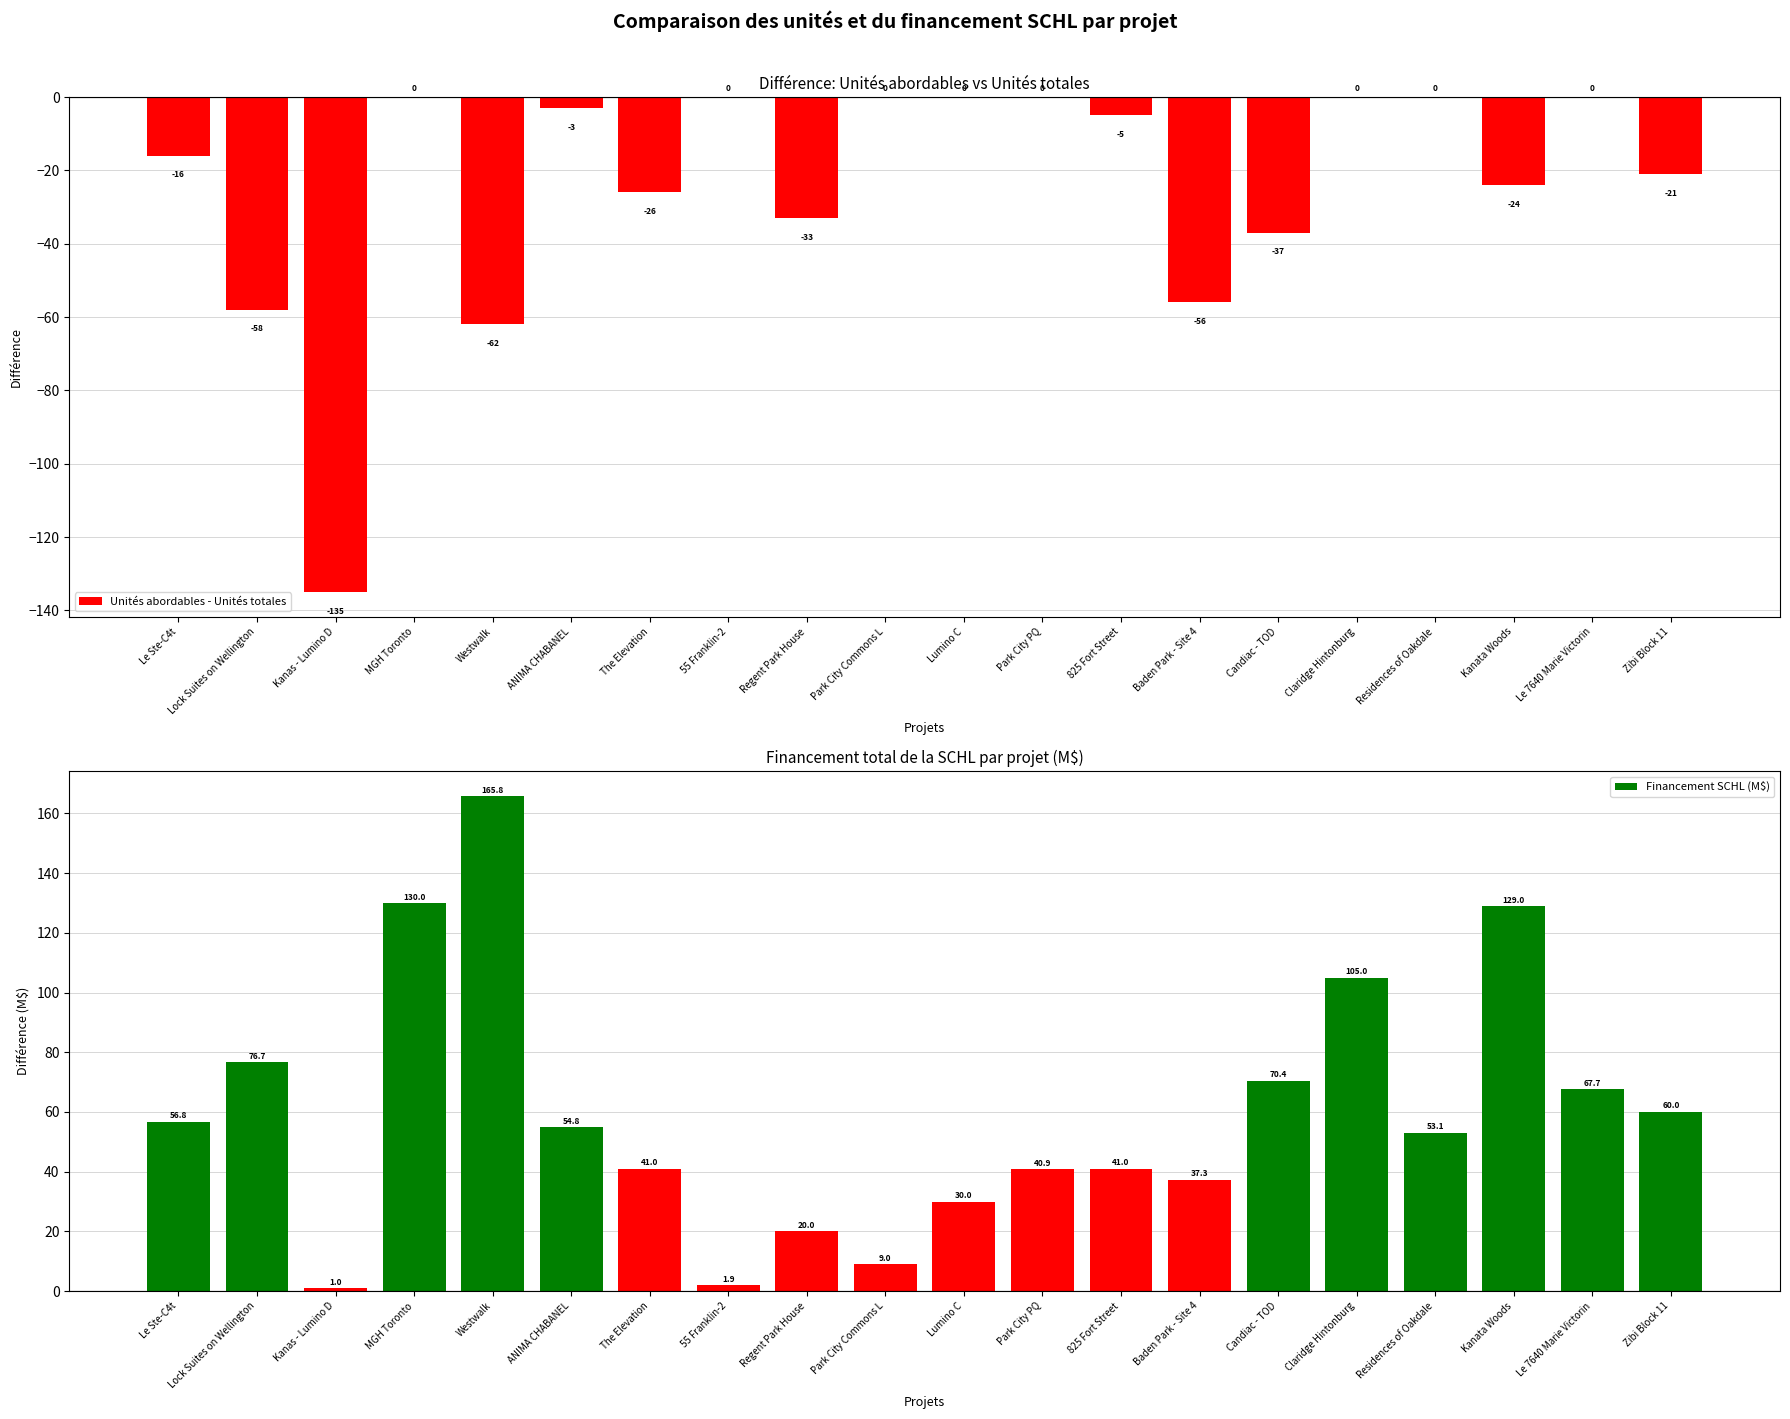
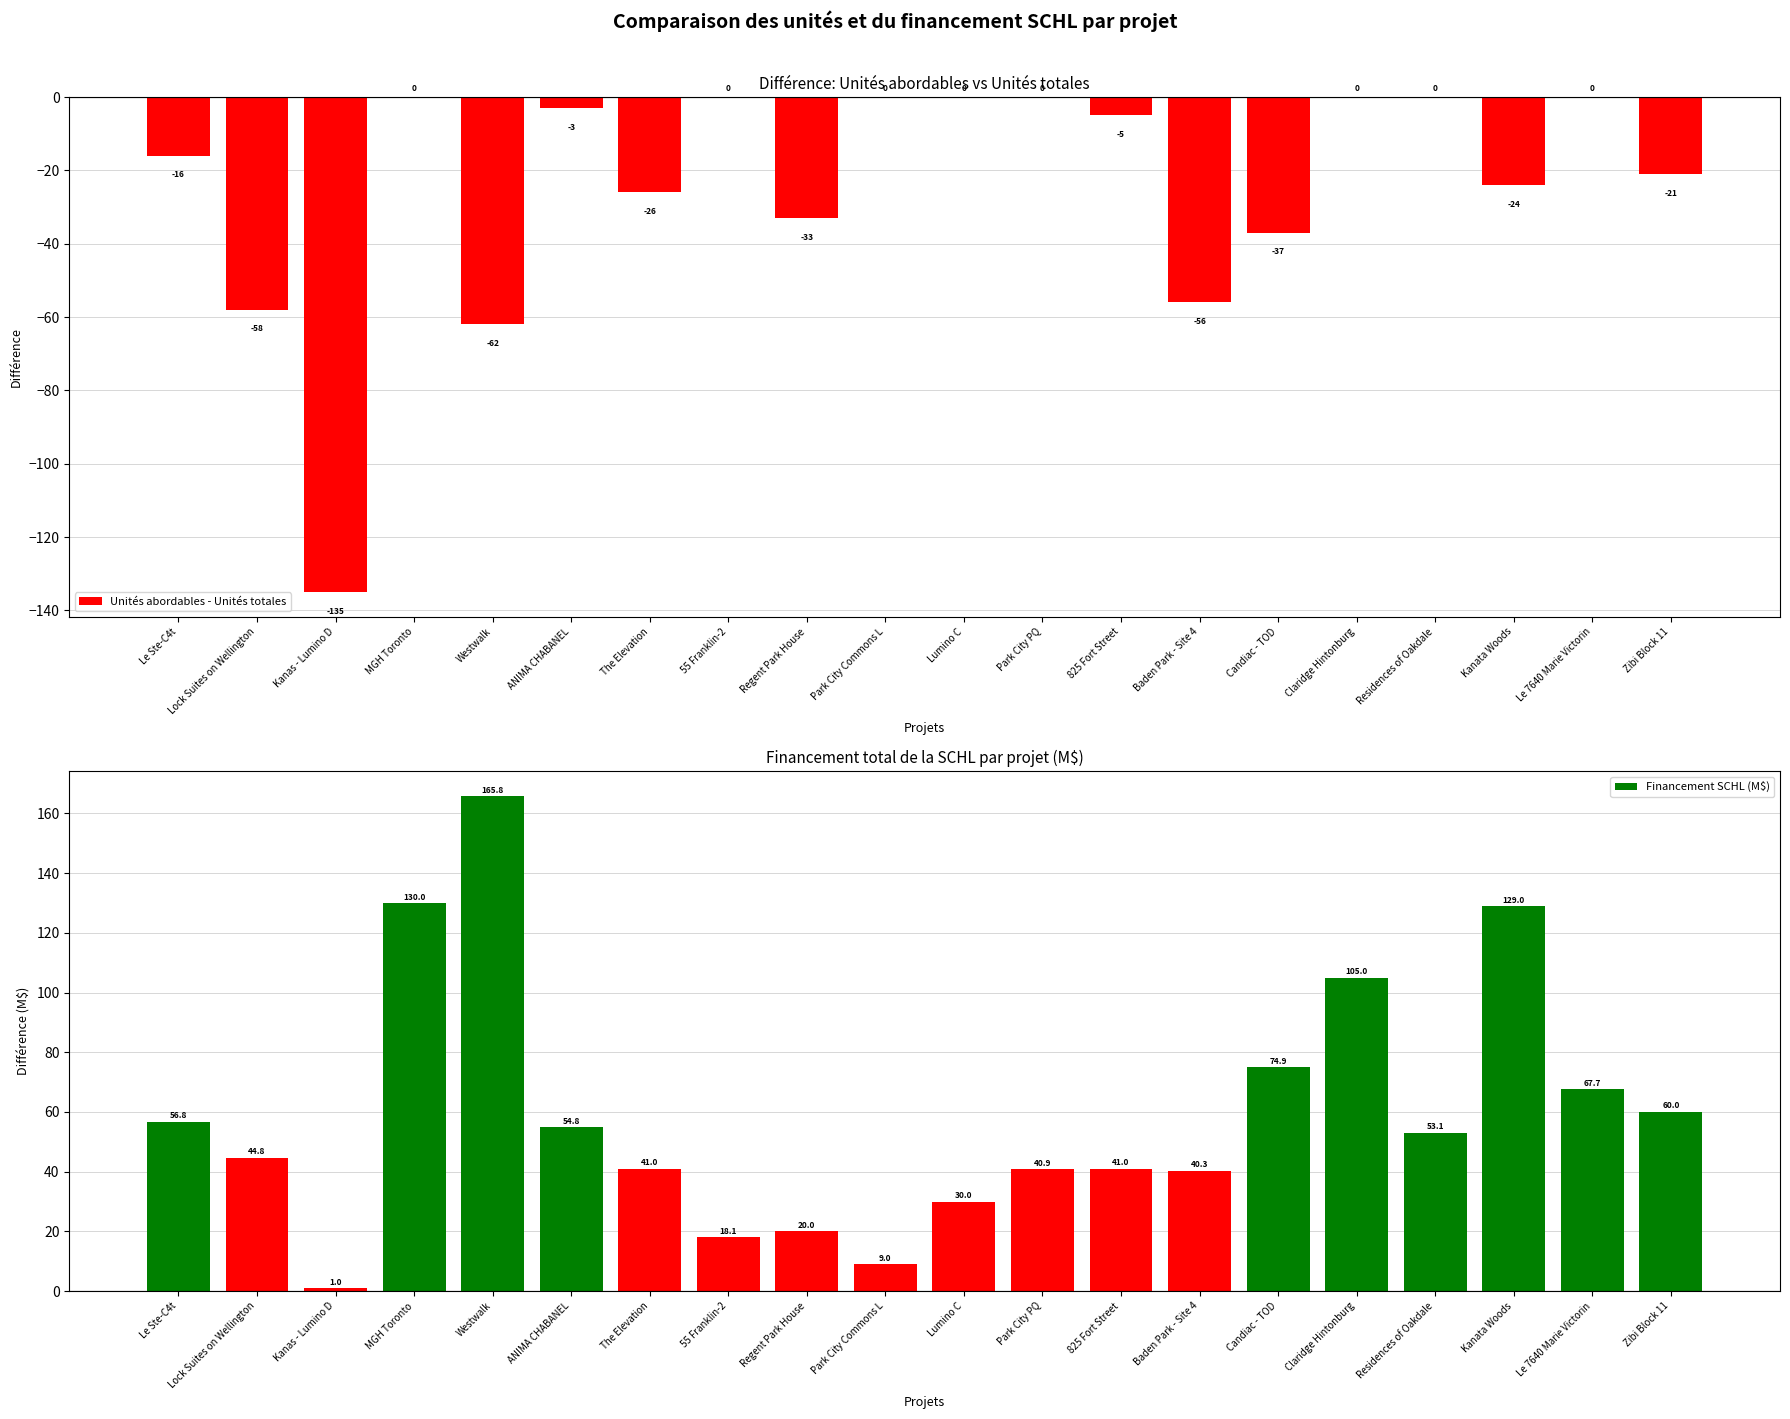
Financement total de la SCHL par projet (M$), Lock Suites on Wellington: 76.7 -> 44.8
Financement total de la SCHL par projet (M$), 55 Franklin-2: 1.9 -> 18.1
Financement total de la SCHL par projet (M$), Baden Park - Site 4: 37.3 -> 40.3
Financement total de la SCHL par projet (M$), Candiac - TOD: 70.4 -> 74.9
